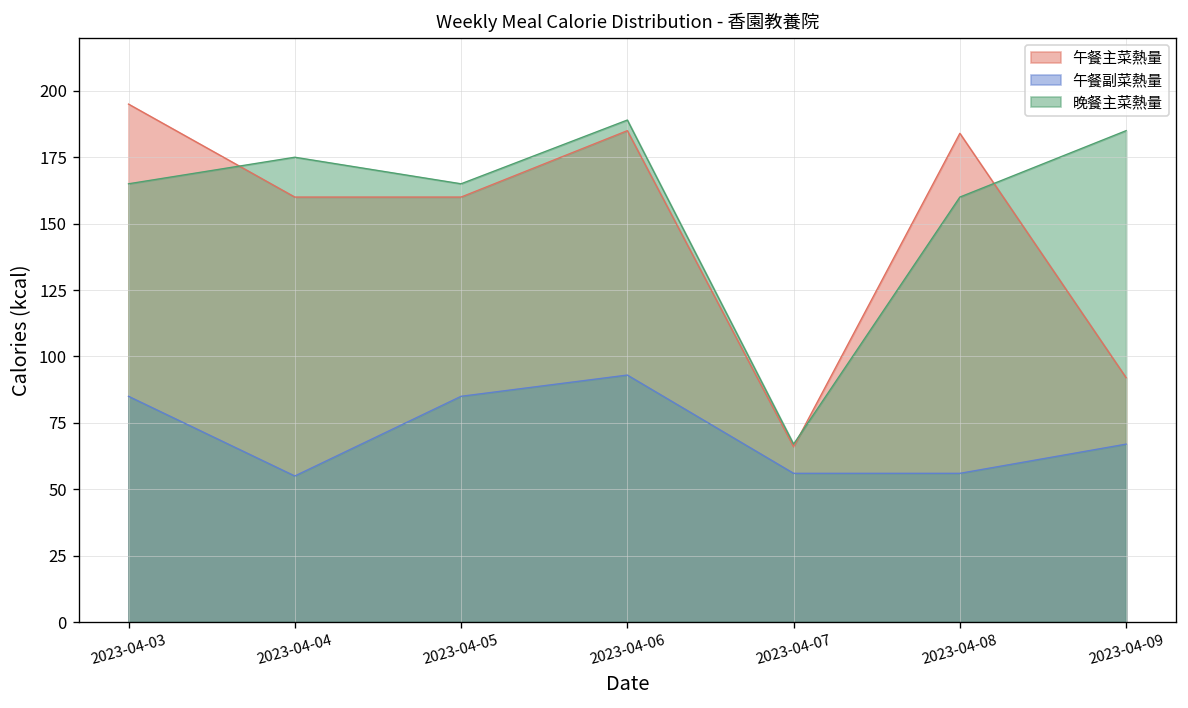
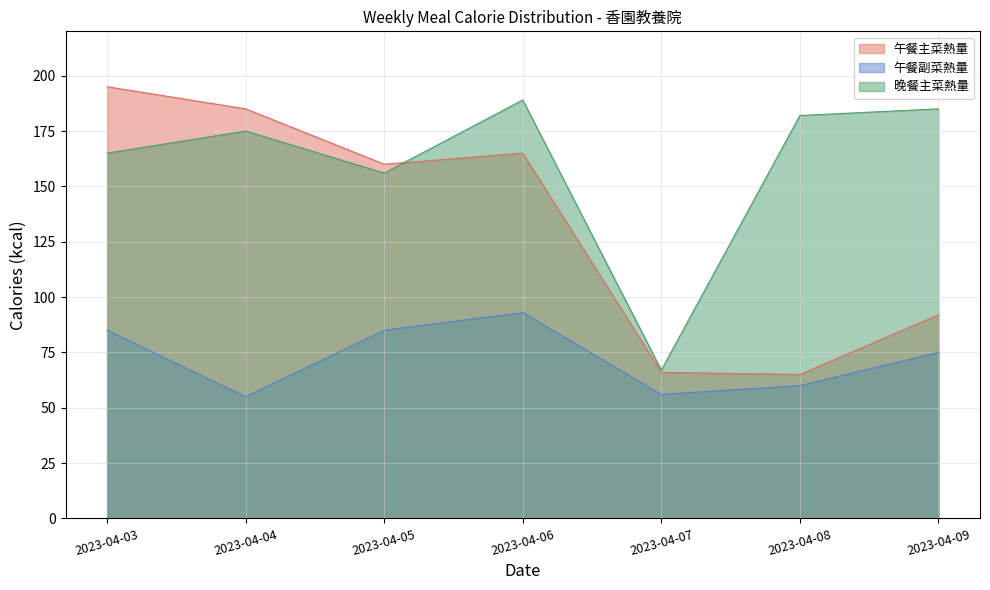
午餐主菜熱量, 2023-04-04: 160 -> 185
晚餐主菜熱量, 2023-04-05: 165 -> 156
午餐主菜熱量, 2023-04-06: 185 -> 165
午餐主菜熱量, 2023-04-08: 184 -> 65
午餐副菜熱量, 2023-04-08: 56 -> 60
晚餐主菜熱量, 2023-04-08: 160 -> 182
午餐副菜熱量, 2023-04-09: 67 -> 75
